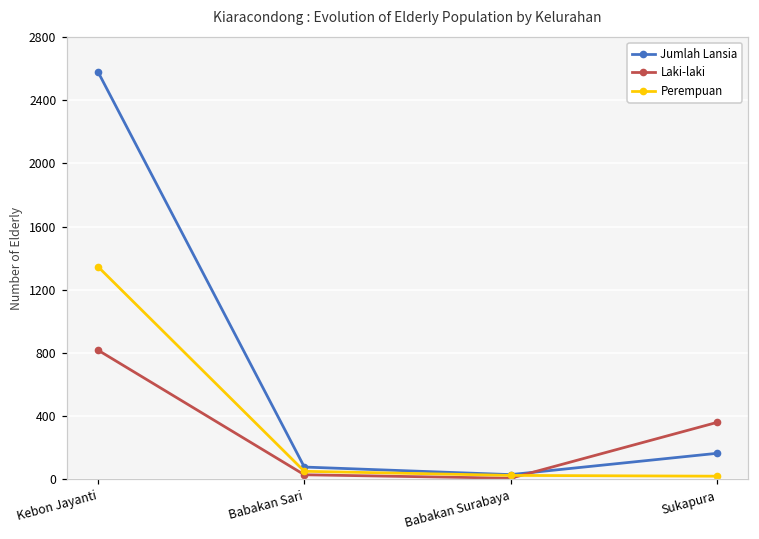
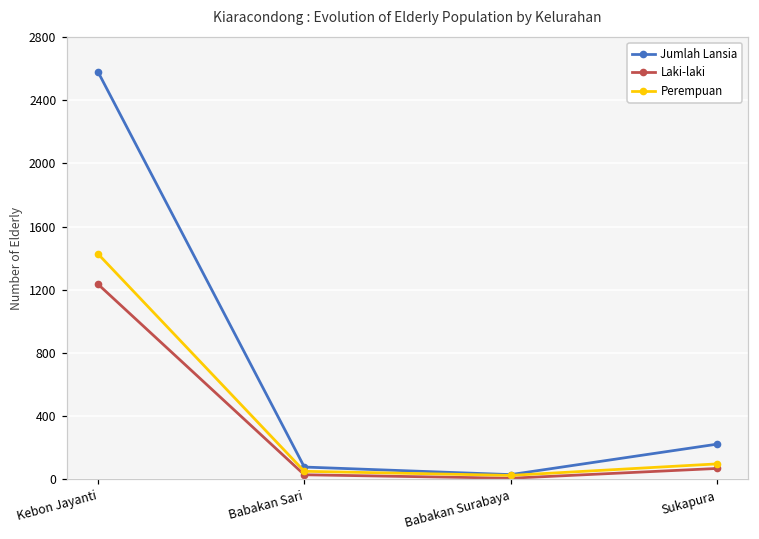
Laki-laki, Kebon Jayanti: 820 -> 1240
Perempuan, Kebon Jayanti: 1350 -> 1430
Jumlah Lansia, Sukapura: 160 -> 220
Laki-laki, Sukapura: 360 -> 70
Perempuan, Sukapura: 20 -> 100
